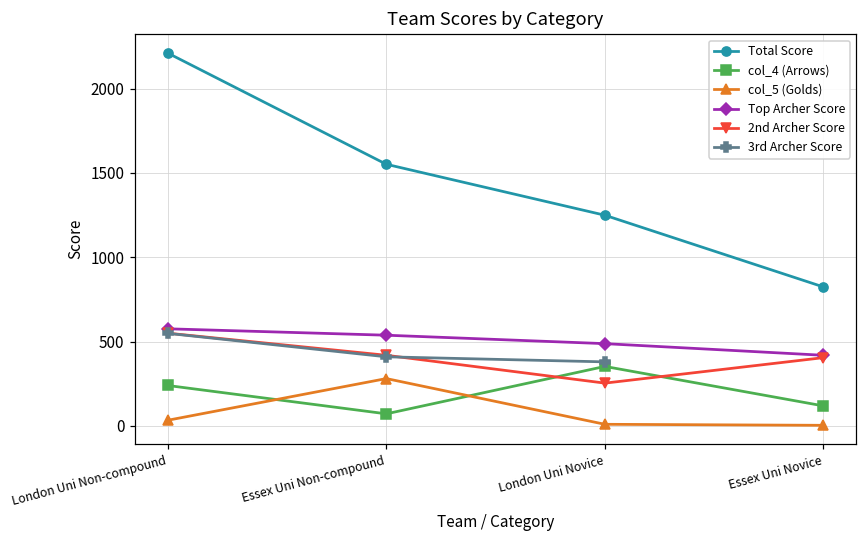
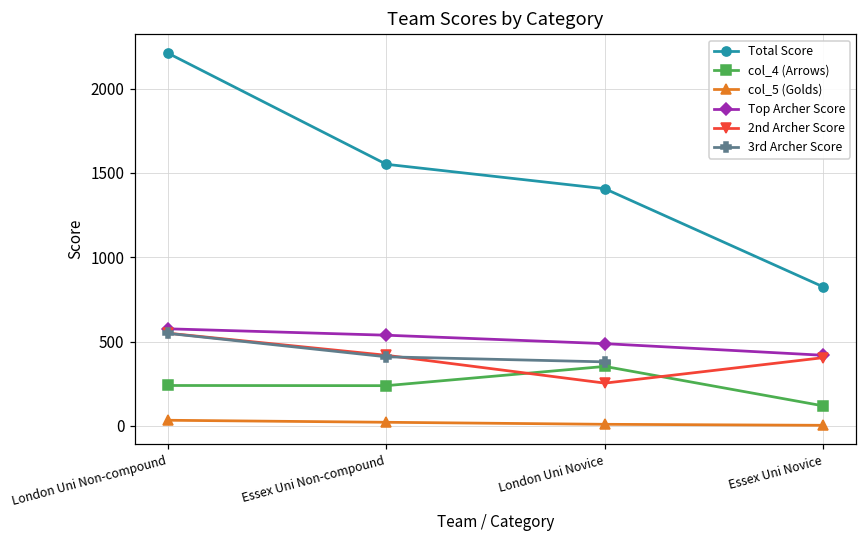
col_4 (Arrows), Essex Uni Non-compound: 70 -> 240
col_5 (Golds), Essex Uni Non-compound: 280 -> 20
Total Score, London Uni Novice: 1250 -> 1410
